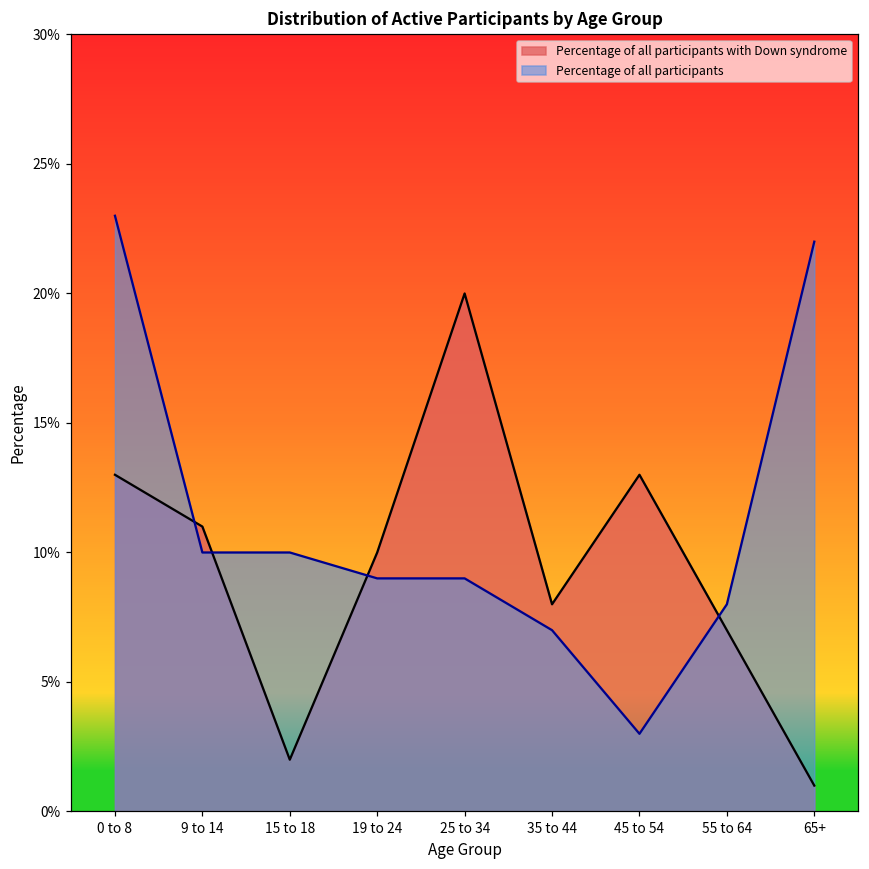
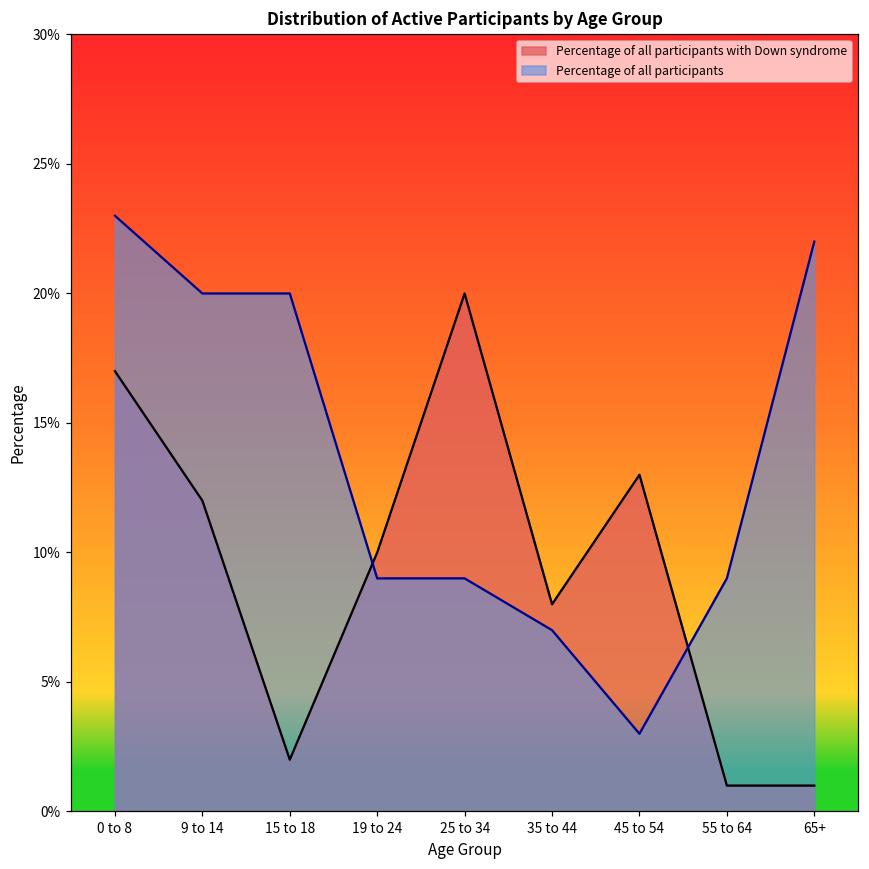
Percentage of all participants with Down syndrome, 0 to 8: 13.0% -> 17.0%
Percentage of all participants with Down syndrome, 9 to 14: 11.0% -> 12.0%
Percentage of all participants, 9 to 14: 10.0% -> 20.0%
Percentage of all participants, 15 to 18: 10.0% -> 20.0%
Percentage of all participants with Down syndrome, 55 to 64: 7.0% -> 1.0%
Percentage of all participants, 55 to 64: 8.0% -> 9.0%
